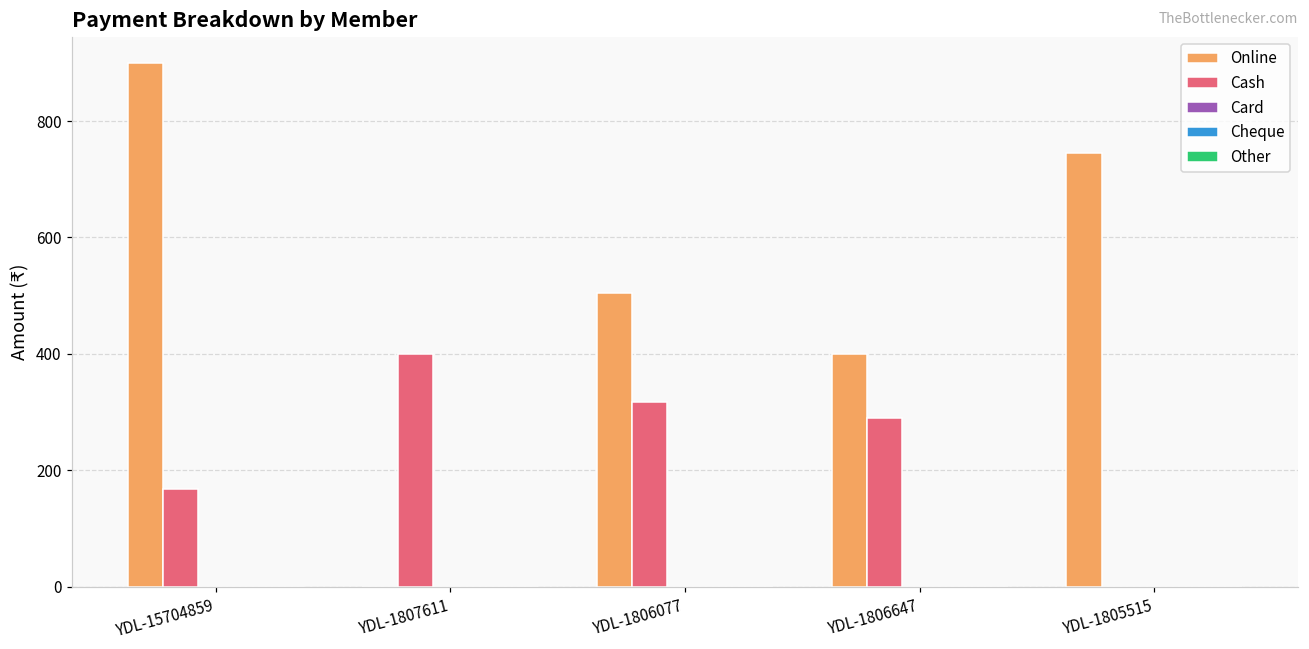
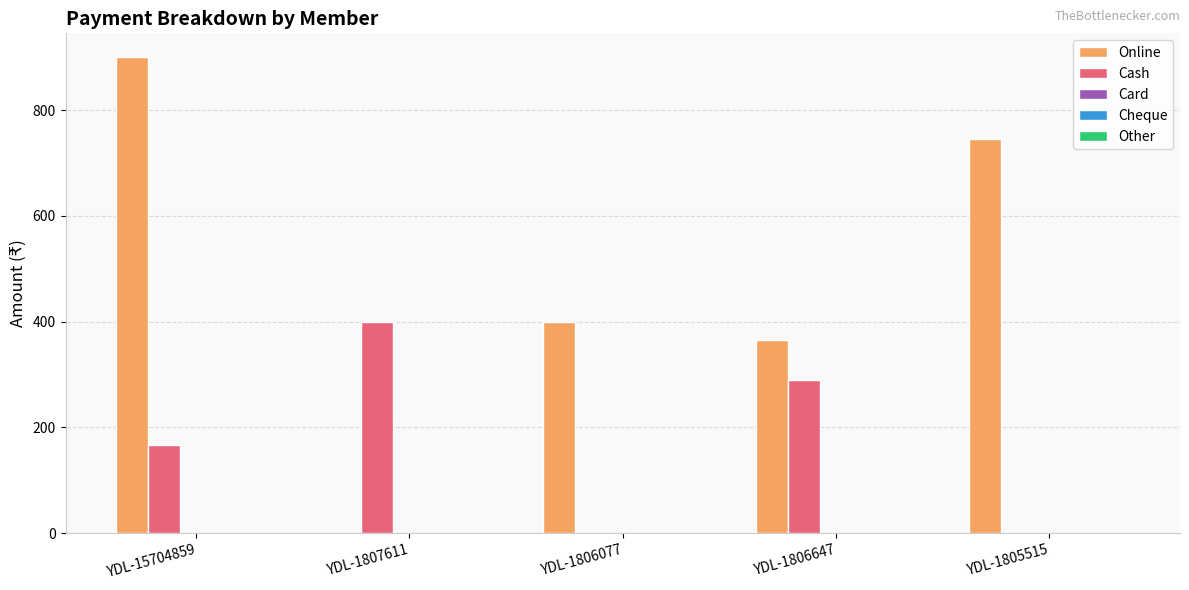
Online, YDL-1806077: 500 -> 400
Cash, YDL-1806077: 320 -> 0
Online, YDL-1806647: 400 -> 370
